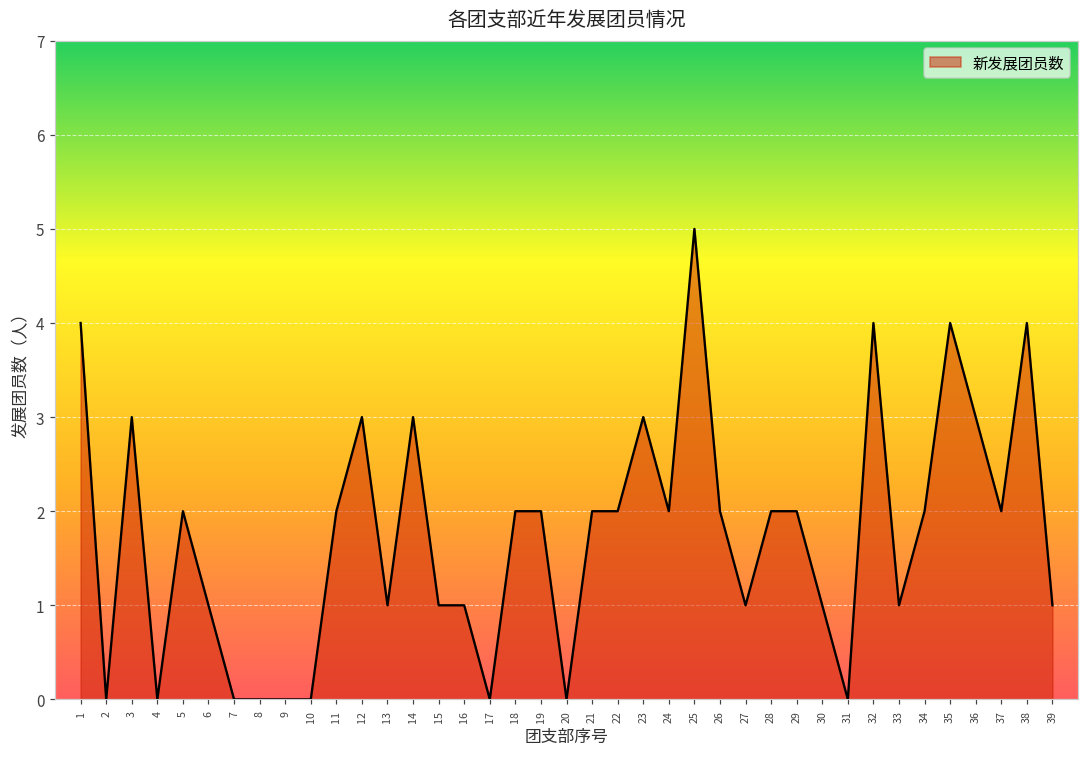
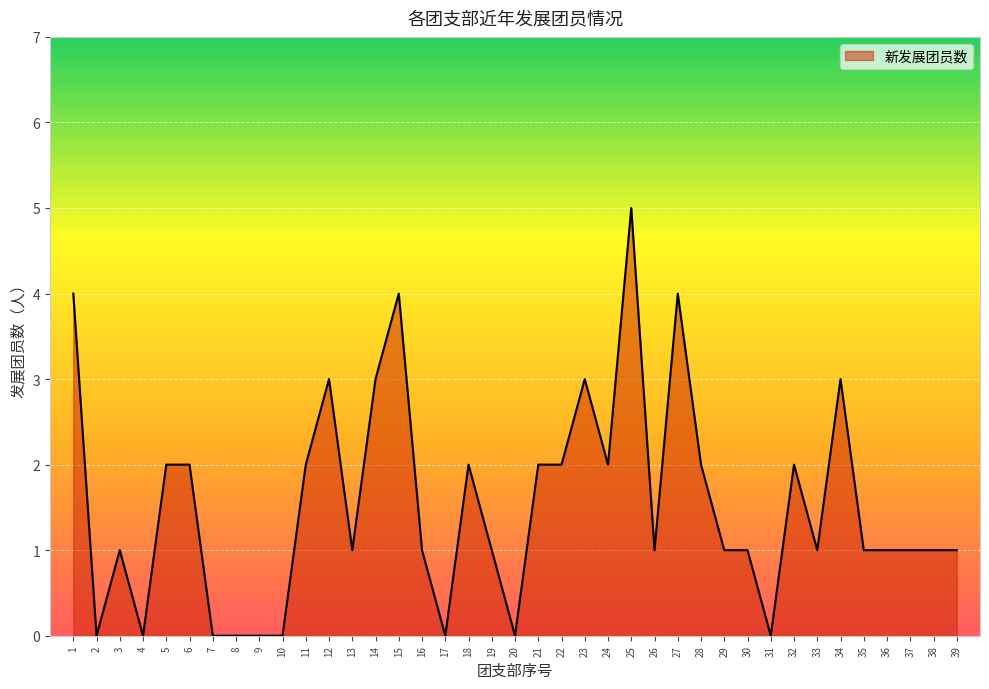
3: 3 -> 1
6: 1 -> 2
15: 1 -> 4
19: 2 -> 1
26: 2 -> 1
27: 1 -> 4
29: 2 -> 1
32: 4 -> 2
34: 2 -> 3
35: 4 -> 1
36: 3 -> 1
37: 2 -> 1
38: 4 -> 1
